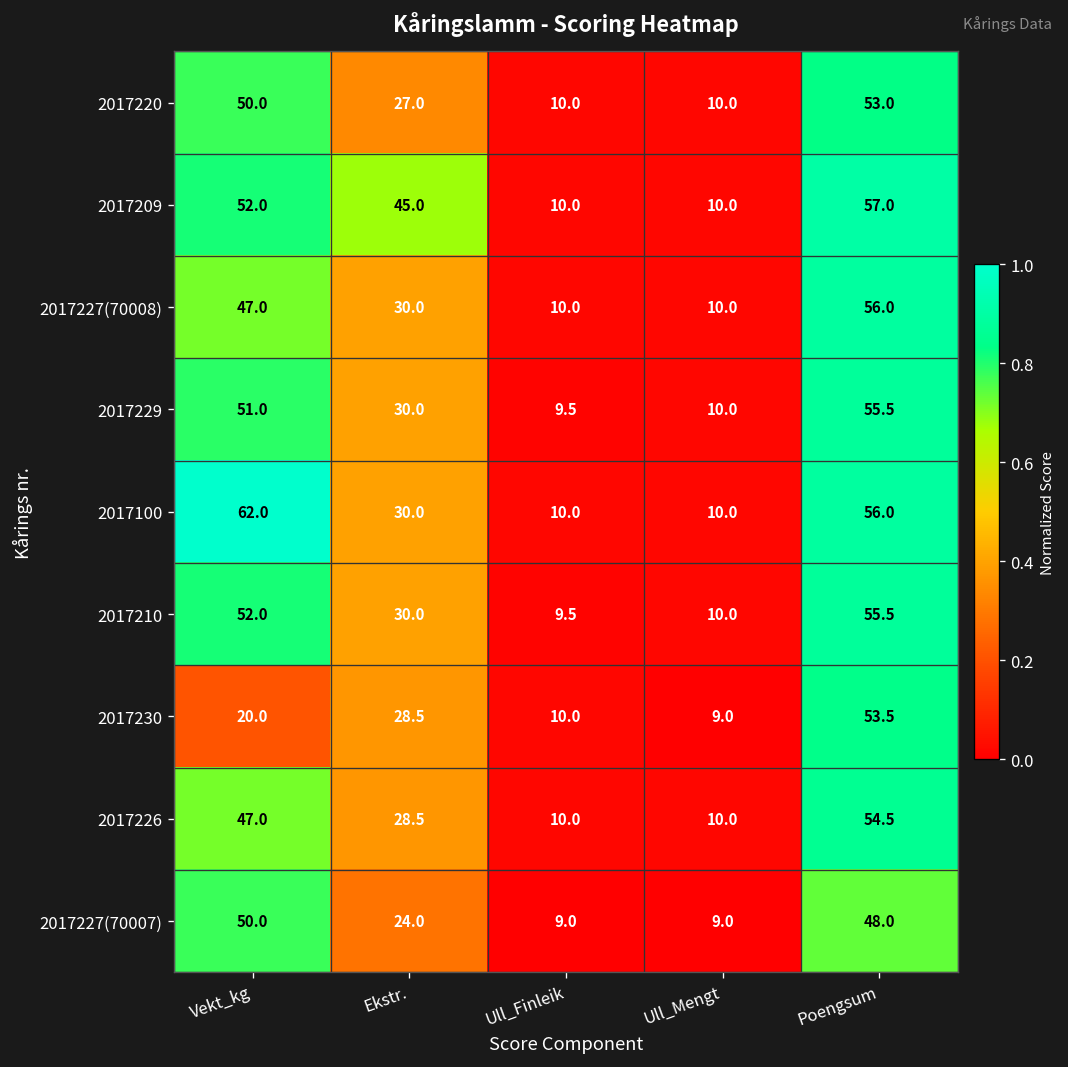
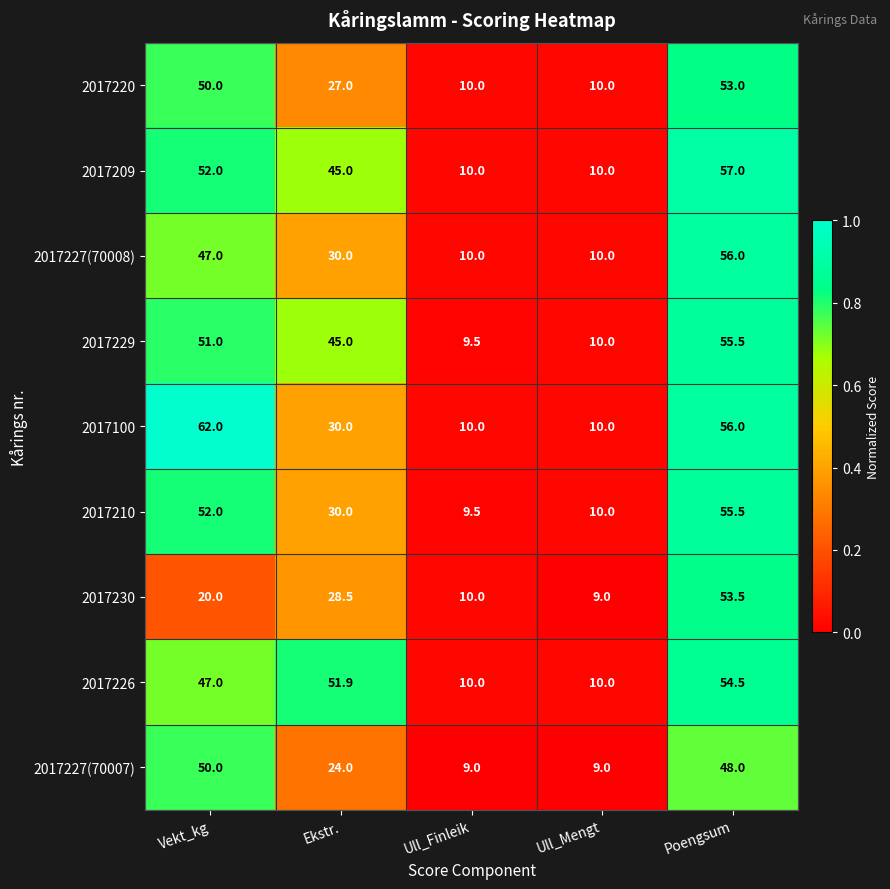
2017229, Ekstr.: 30.0 -> 45.0
2017226, Ekstr.: 28.5 -> 51.9
